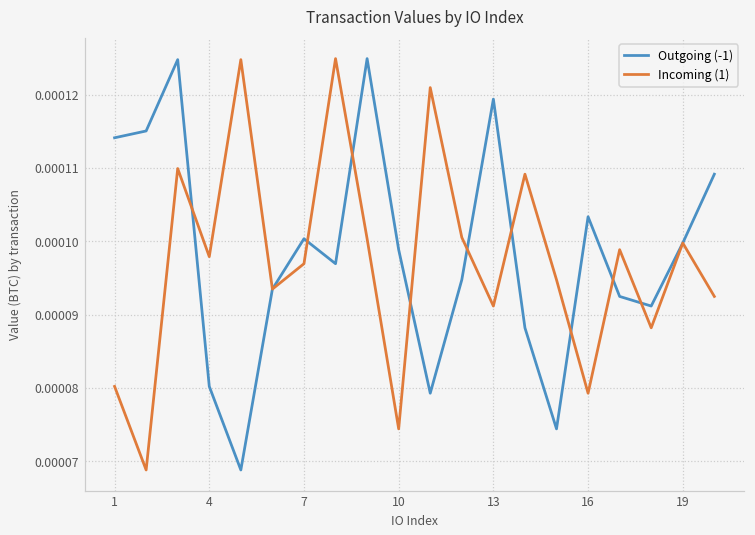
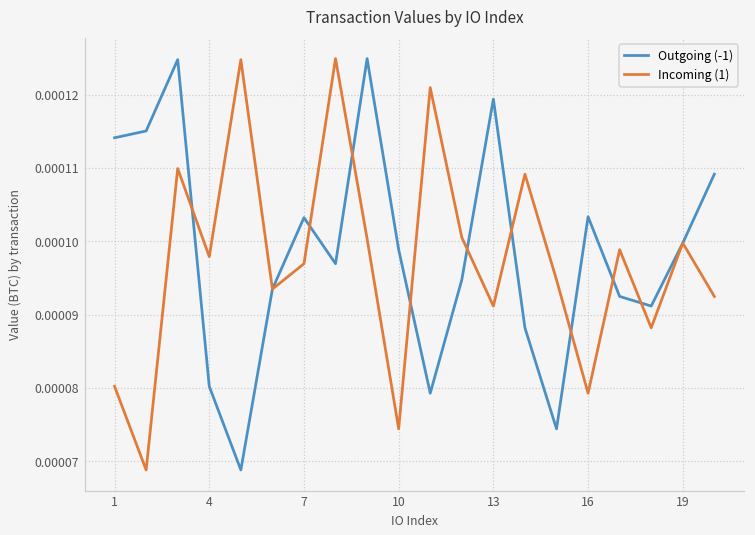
Outgoing (-1), 7: 0.000100 -> 0.000103
